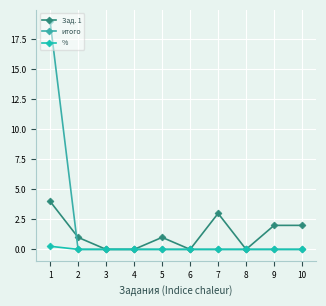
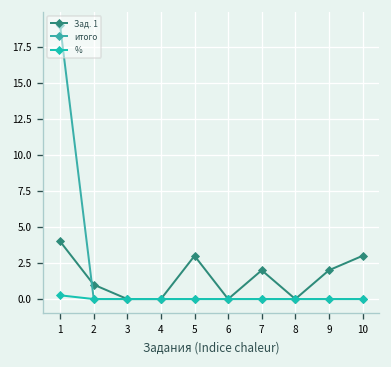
Зад. 1, 5: 1 -> 3
Зад. 1, 7: 3 -> 2
Зад. 1, 10: 2 -> 3
